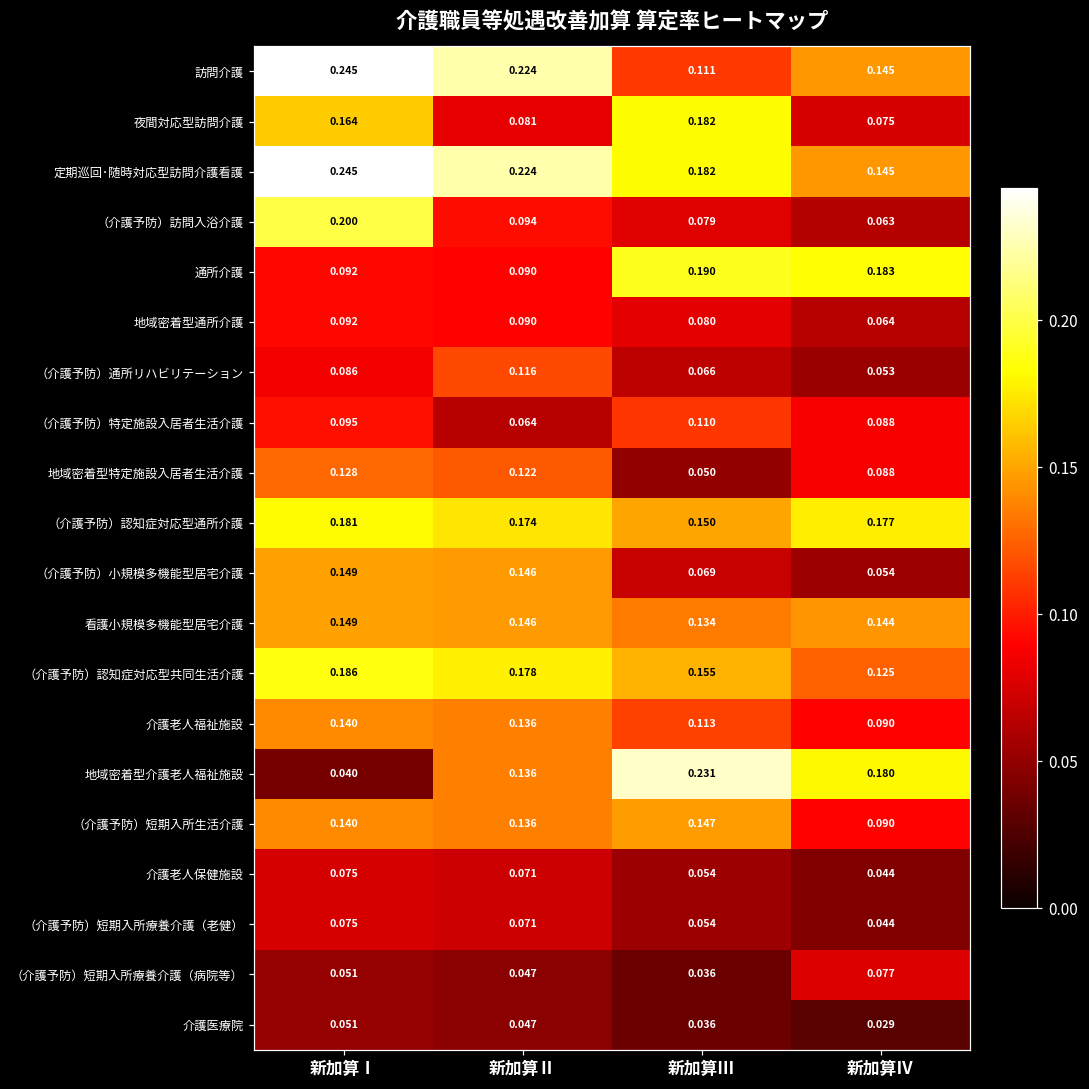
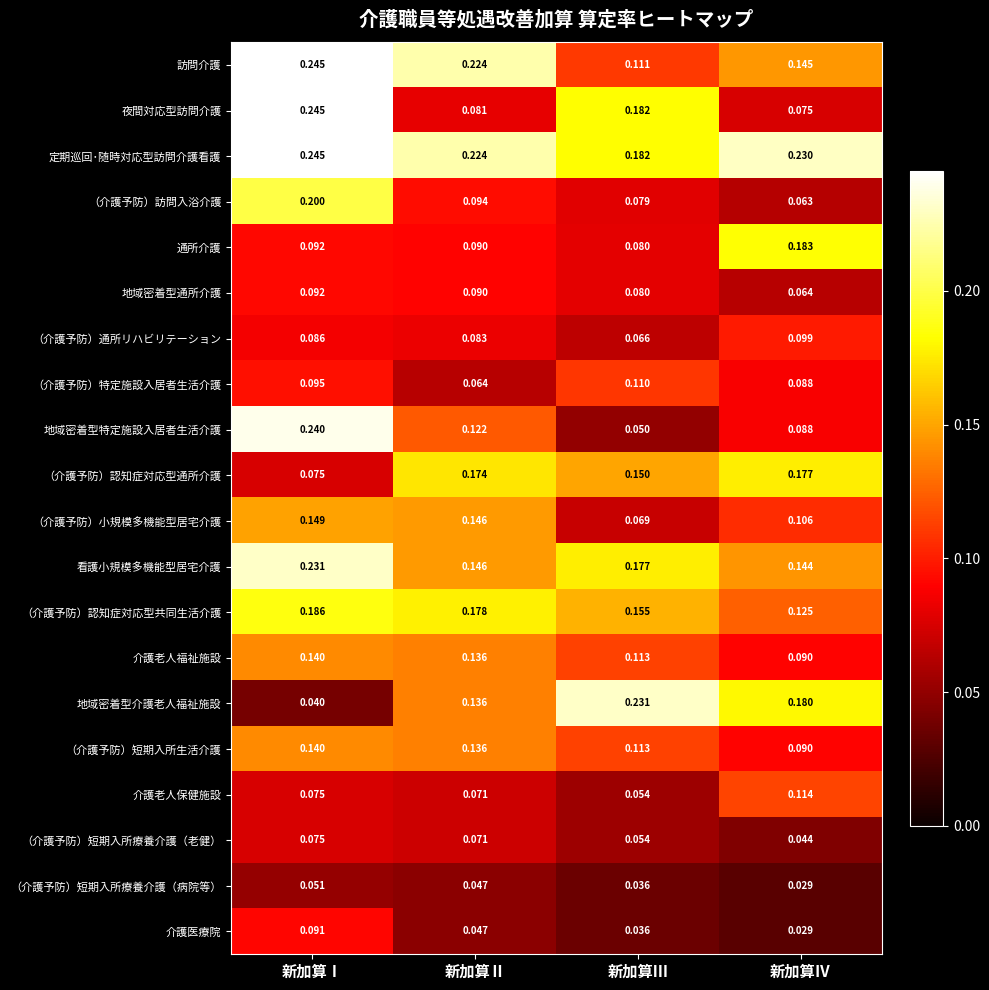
夜間対応型訪問介護, 新加算Ⅰ: 0.164 -> 0.245
定期巡回･随時対応型訪問介護看護, 新加算Ⅳ: 0.145 -> 0.230
通所介護, 新加算Ⅲ: 0.190 -> 0.080
（介護予防）通所リハビリテーション, 新加算Ⅱ: 0.116 -> 0.083
（介護予防）通所リハビリテーション, 新加算Ⅳ: 0.053 -> 0.099
地域密着型特定施設入居者生活介護, 新加算Ⅰ: 0.128 -> 0.240
（介護予防）認知症対応型通所介護, 新加算Ⅰ: 0.181 -> 0.075
（介護予防）小規模多機能型居宅介護, 新加算Ⅳ: 0.054 -> 0.106
看護小規模多機能型居宅介護, 新加算Ⅰ: 0.149 -> 0.231
看護小規模多機能型居宅介護, 新加算Ⅲ: 0.134 -> 0.177
（介護予防）短期入所生活介護, 新加算Ⅲ: 0.147 -> 0.113
介護老人保健施設, 新加算Ⅳ: 0.044 -> 0.114
（介護予防）短期入所療養介護（病院等）, 新加算Ⅳ: 0.077 -> 0.029
介護医療院, 新加算Ⅰ: 0.051 -> 0.091
